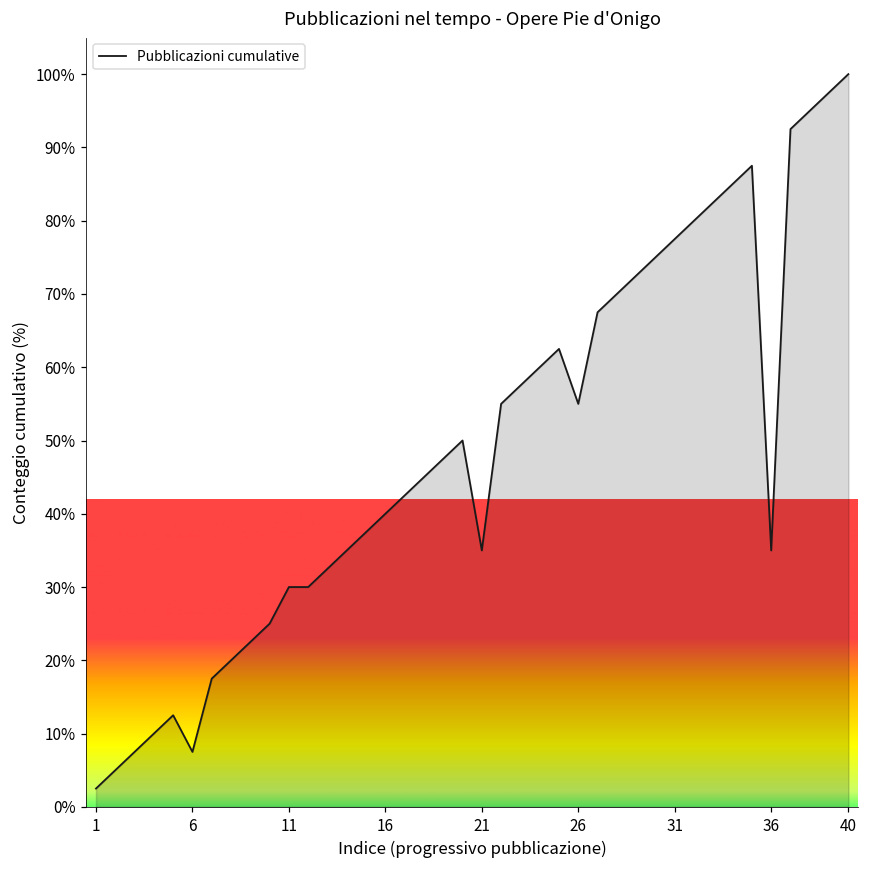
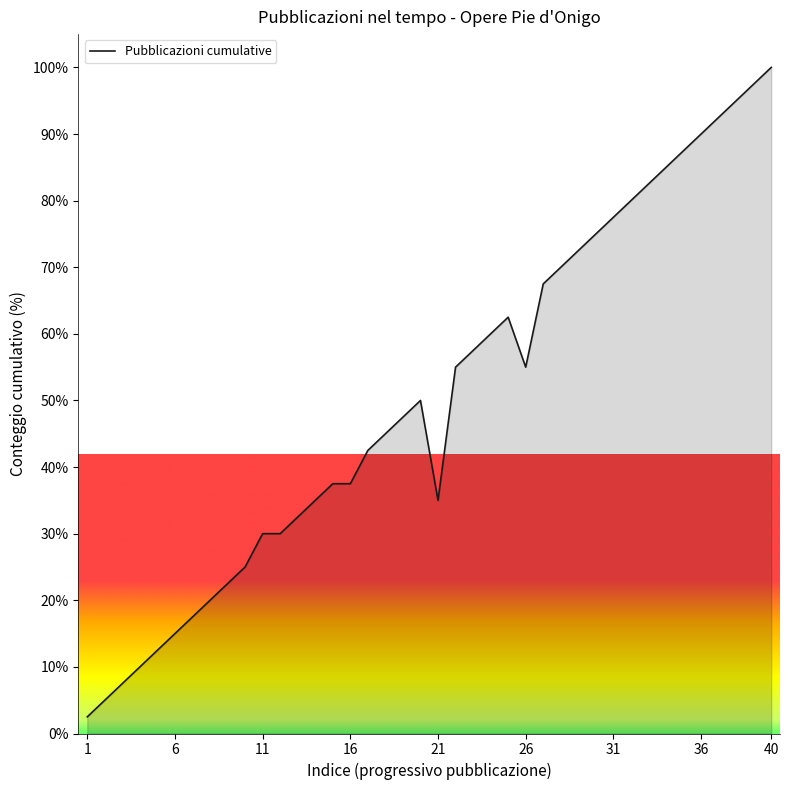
6: 8% -> 15%
16: 40% -> 38%
36: 35% -> 90%
